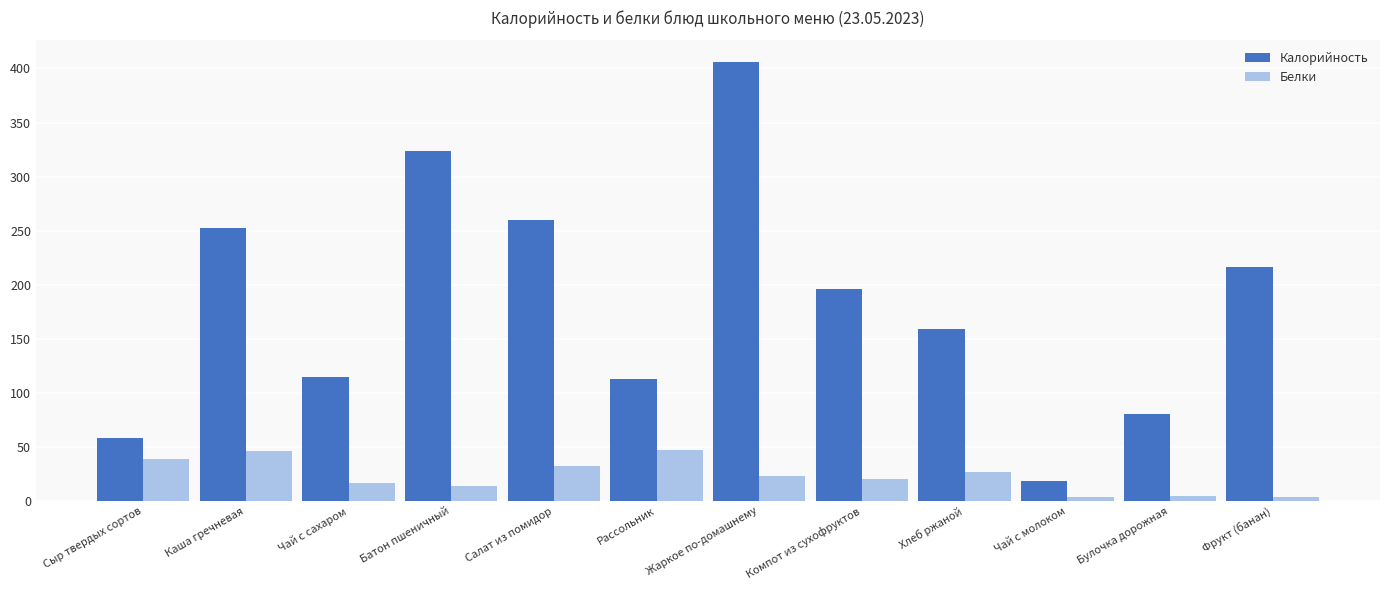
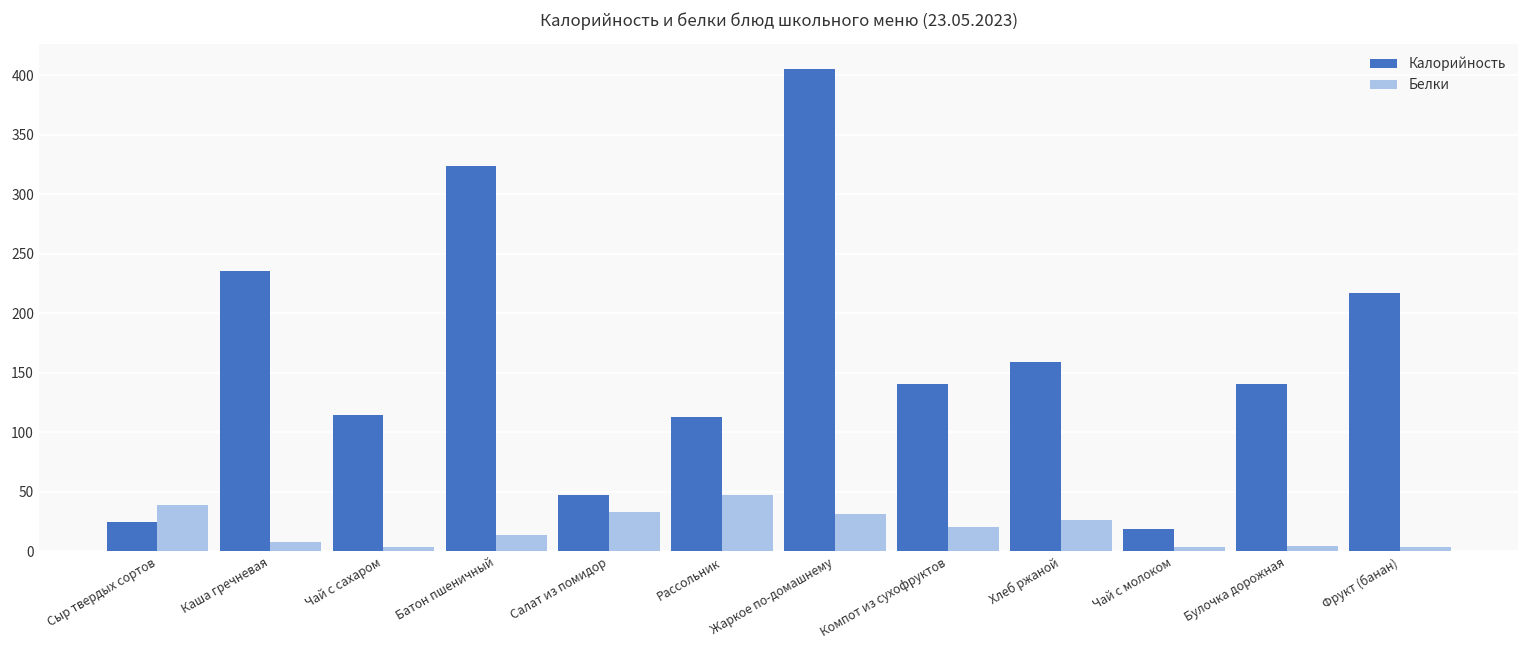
Калорийность, Сыр твердых сортов: 59 -> 24
Калорийность, Каша гречневая: 253 -> 236
Белки, Каша гречневая: 46 -> 8
Белки, Чай с сахаром: 17 -> 4
Калорийность, Салат из помидор: 260 -> 47
Белки, Жаркое по-домашнему: 24 -> 32
Калорийность, Компот из сухофруктов: 196 -> 141
Калорийность, Булочка дорожная: 80 -> 140
